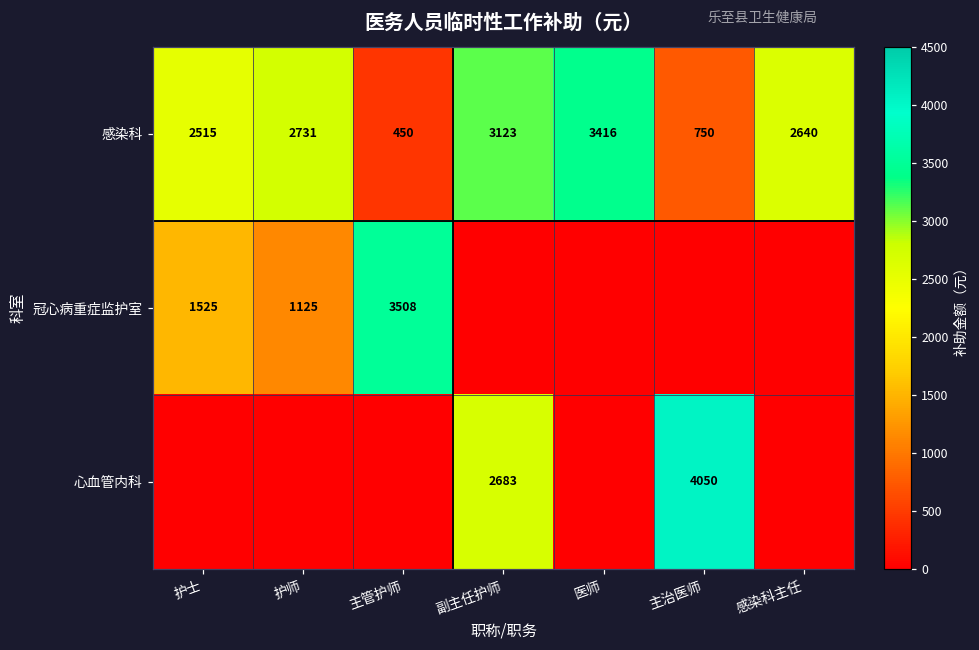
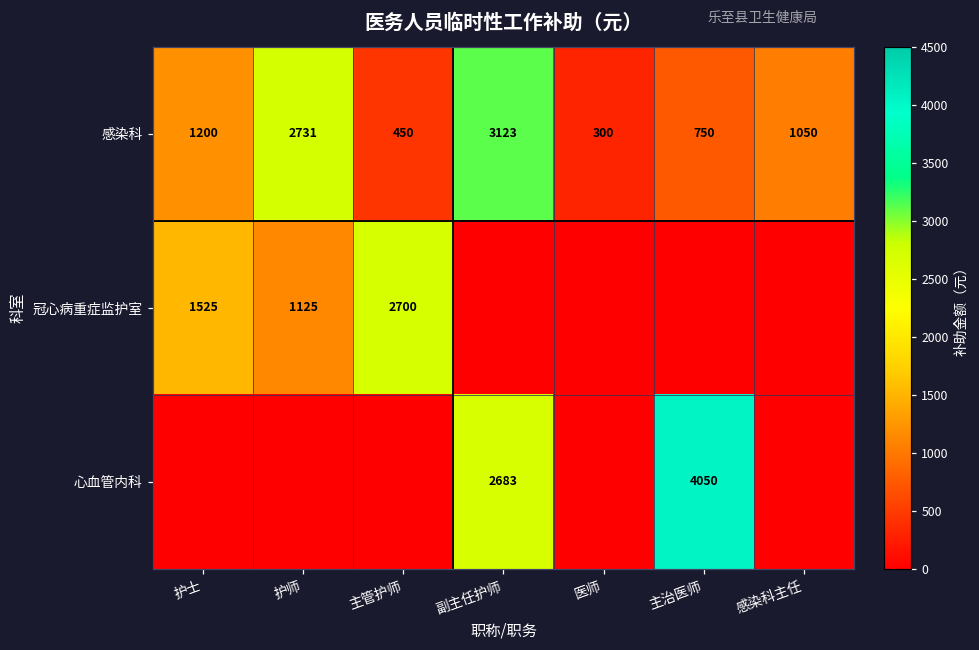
感染科, 护士: 2515 -> 1200
感染科, 医师: 3416 -> 300
感染科, 感染科主任: 2640 -> 1050
冠心病重症监护室, 主管护师: 3508 -> 2700
